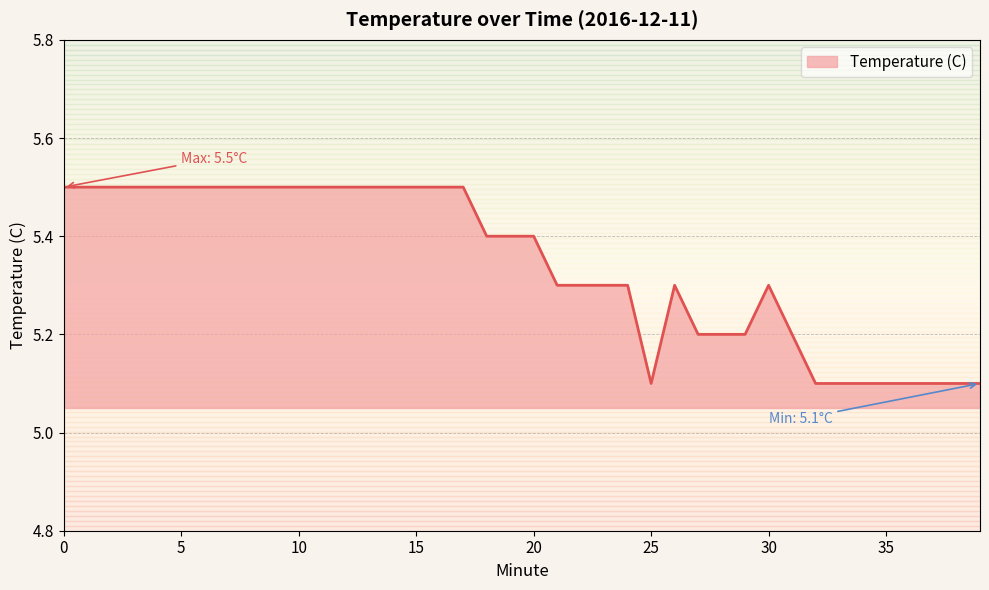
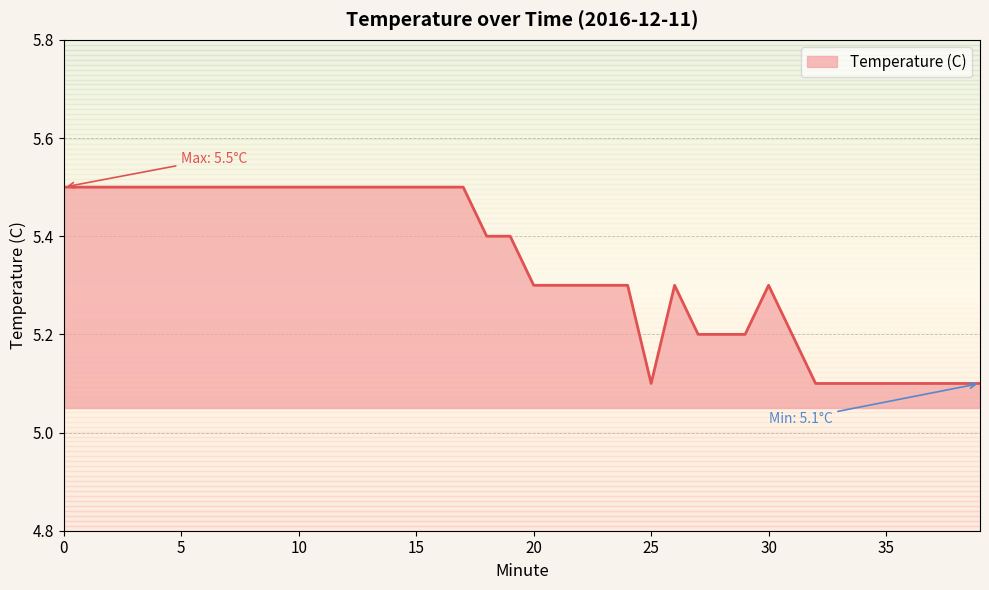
20: 5.4 -> 5.3
